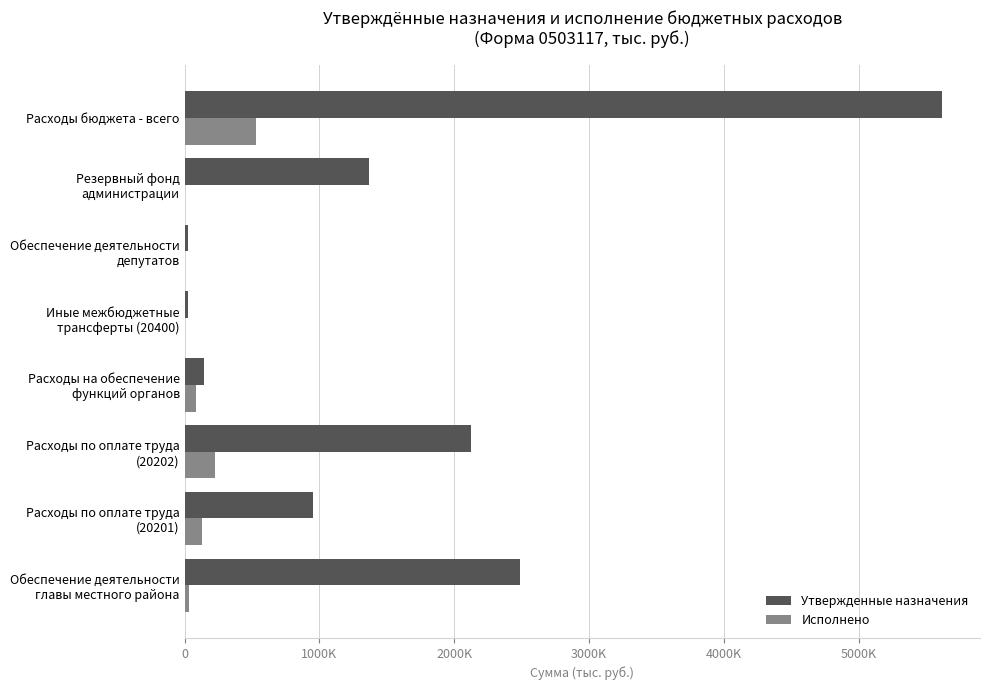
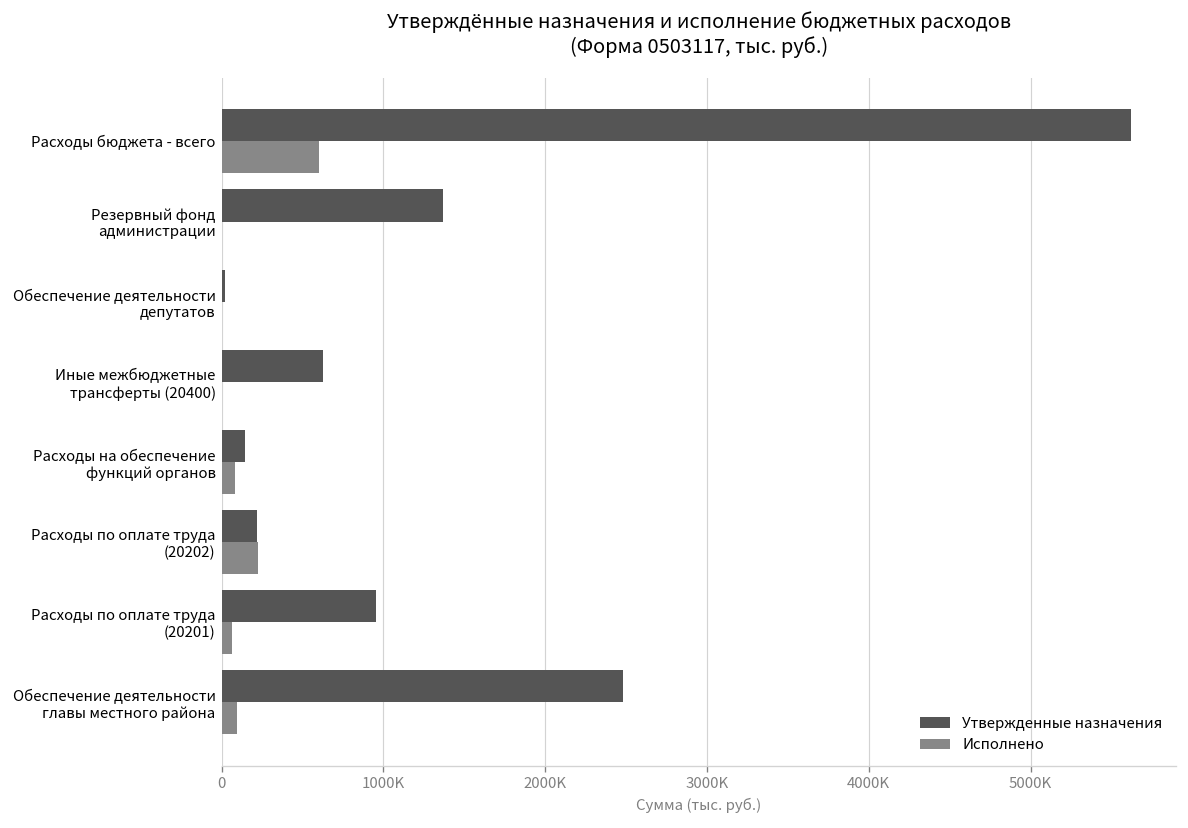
Исполнено, Расходы бюджета - всего: 530000 -> 600000
Утвержденные назначения, Иные межбюджетные трансферты (20400): 20000 -> 630000
Утвержденные назначения, Расходы по оплате труда (20202): 2130000 -> 220000
Исполнено, Расходы по оплате труда (20201): 130000 -> 70000
Исполнено, Обеспечение деятельности главы местного района: 30000 -> 100000
